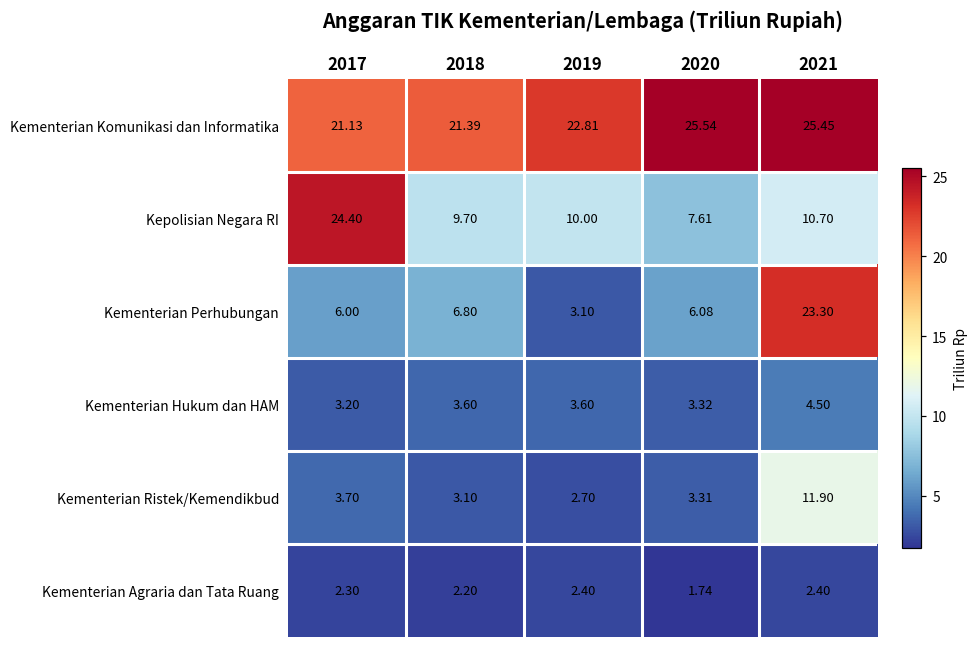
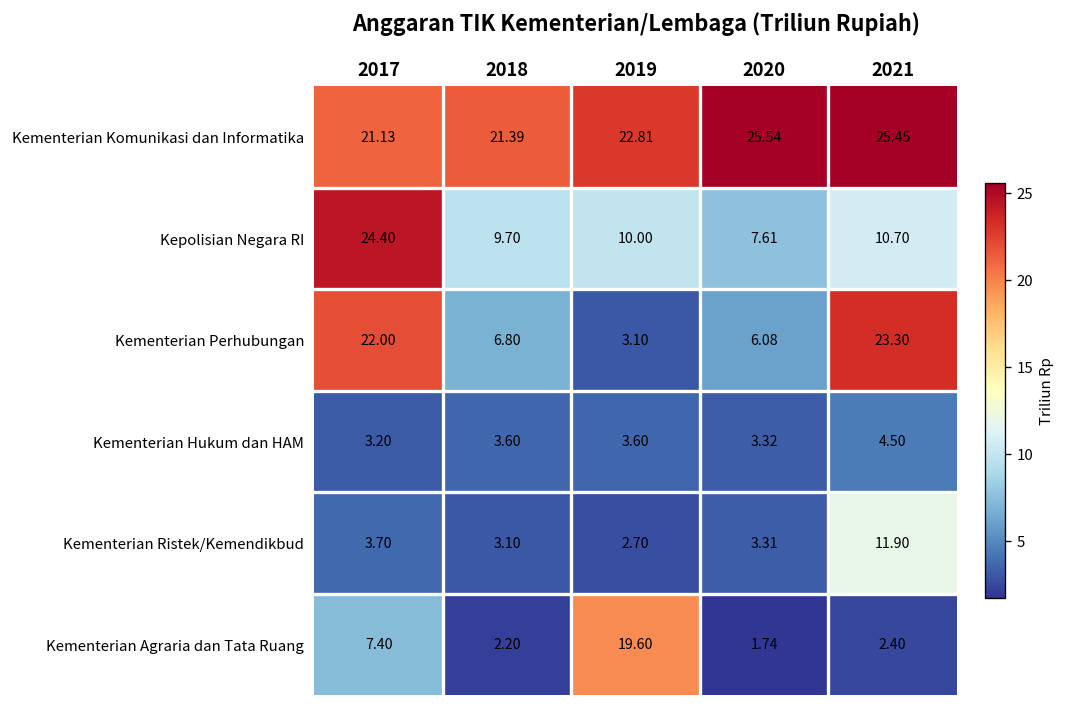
Kementerian Perhubungan, 2017: 6.00 -> 22.00
Kementerian Agraria dan Tata Ruang, 2017: 2.30 -> 7.40
Kementerian Agraria dan Tata Ruang, 2019: 2.40 -> 19.60
